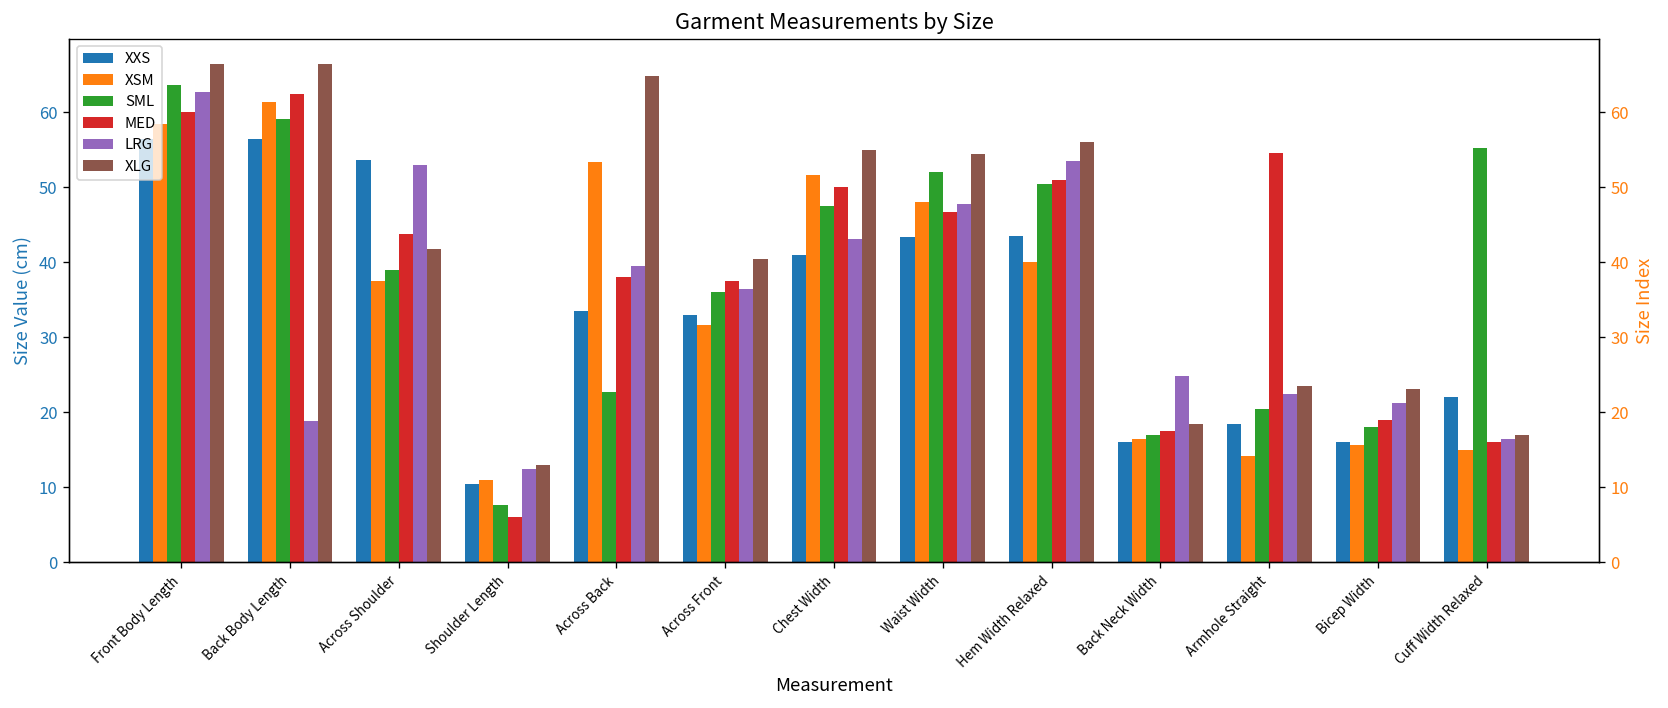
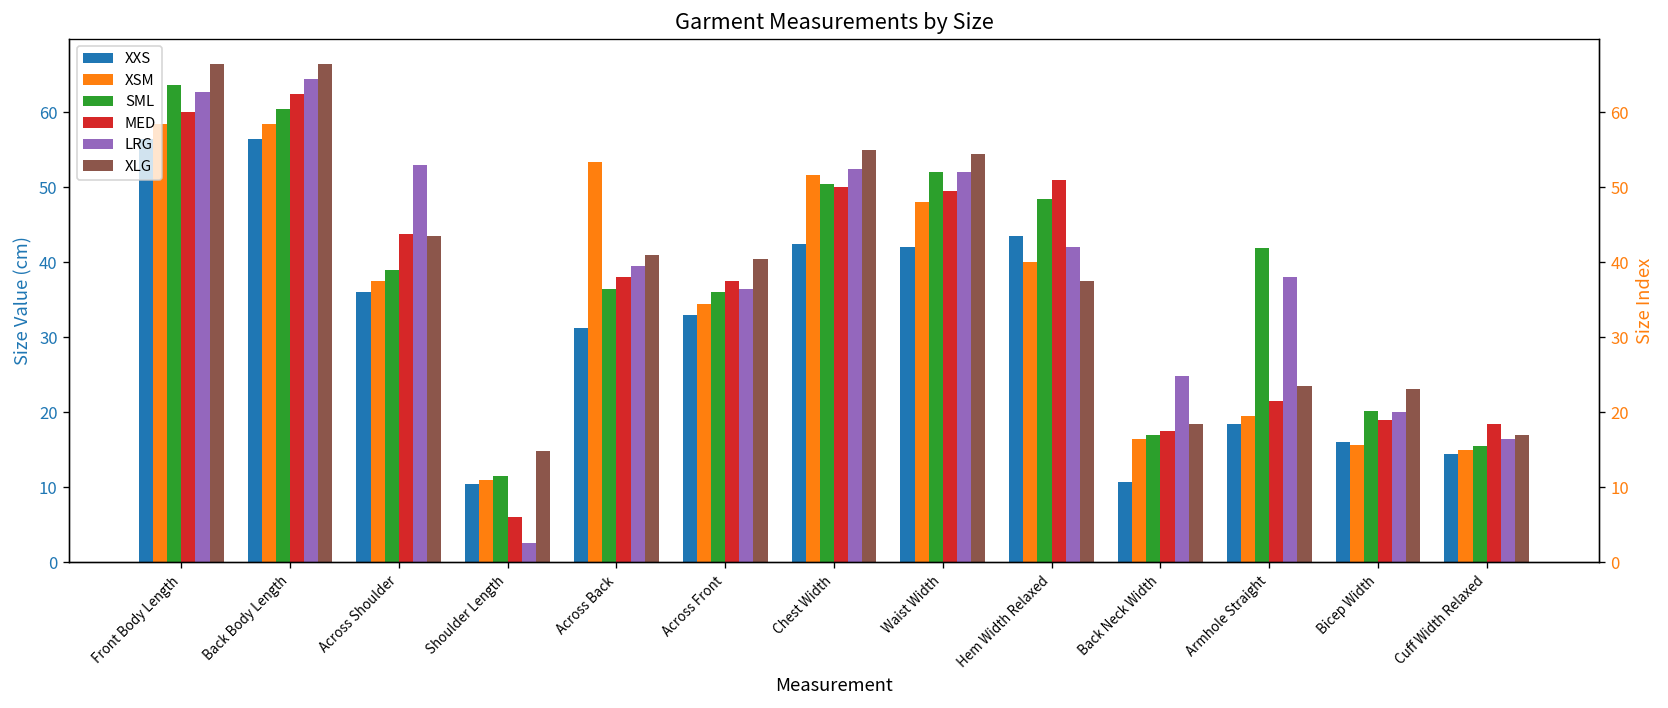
XSM, Back Body Length: 61 -> 59
SML, Back Body Length: 59 -> 61
LRG, Back Body Length: 19 -> 65
XXS, Across Shoulder: 54 -> 36
XLG, Across Shoulder: 42 -> 44
SML, Shoulder Length: 8 -> 12
LRG, Shoulder Length: 13 -> 3
XLG, Shoulder Length: 13 -> 15
XXS, Across Back: 34 -> 31
SML, Across Back: 23 -> 37
XLG, Across Back: 65 -> 41
XSM, Across Front: 32 -> 35
XXS, Chest Width: 41 -> 43
SML, Chest Width: 48 -> 50
LRG, Chest Width: 43 -> 53
XXS, Waist Width: 43 -> 42
MED, Waist Width: 47 -> 50
LRG, Waist Width: 48 -> 52
SML, Hem Width Relaxed: 51 -> 49
LRG, Hem Width Relaxed: 54 -> 42
XLG, Hem Width Relaxed: 56 -> 38
XXS, Back Neck Width: 16 -> 11
XSM, Armhole Straight: 14 -> 20
SML, Armhole Straight: 21 -> 42
MED, Armhole Straight: 55 -> 22
LRG, Armhole Straight: 23 -> 38
SML, Bicep Width: 18 -> 20
LRG, Bicep Width: 21 -> 20
XXS, Cuff Width Relaxed: 22 -> 15
SML, Cuff Width Relaxed: 55 -> 16
MED, Cuff Width Relaxed: 16 -> 19
